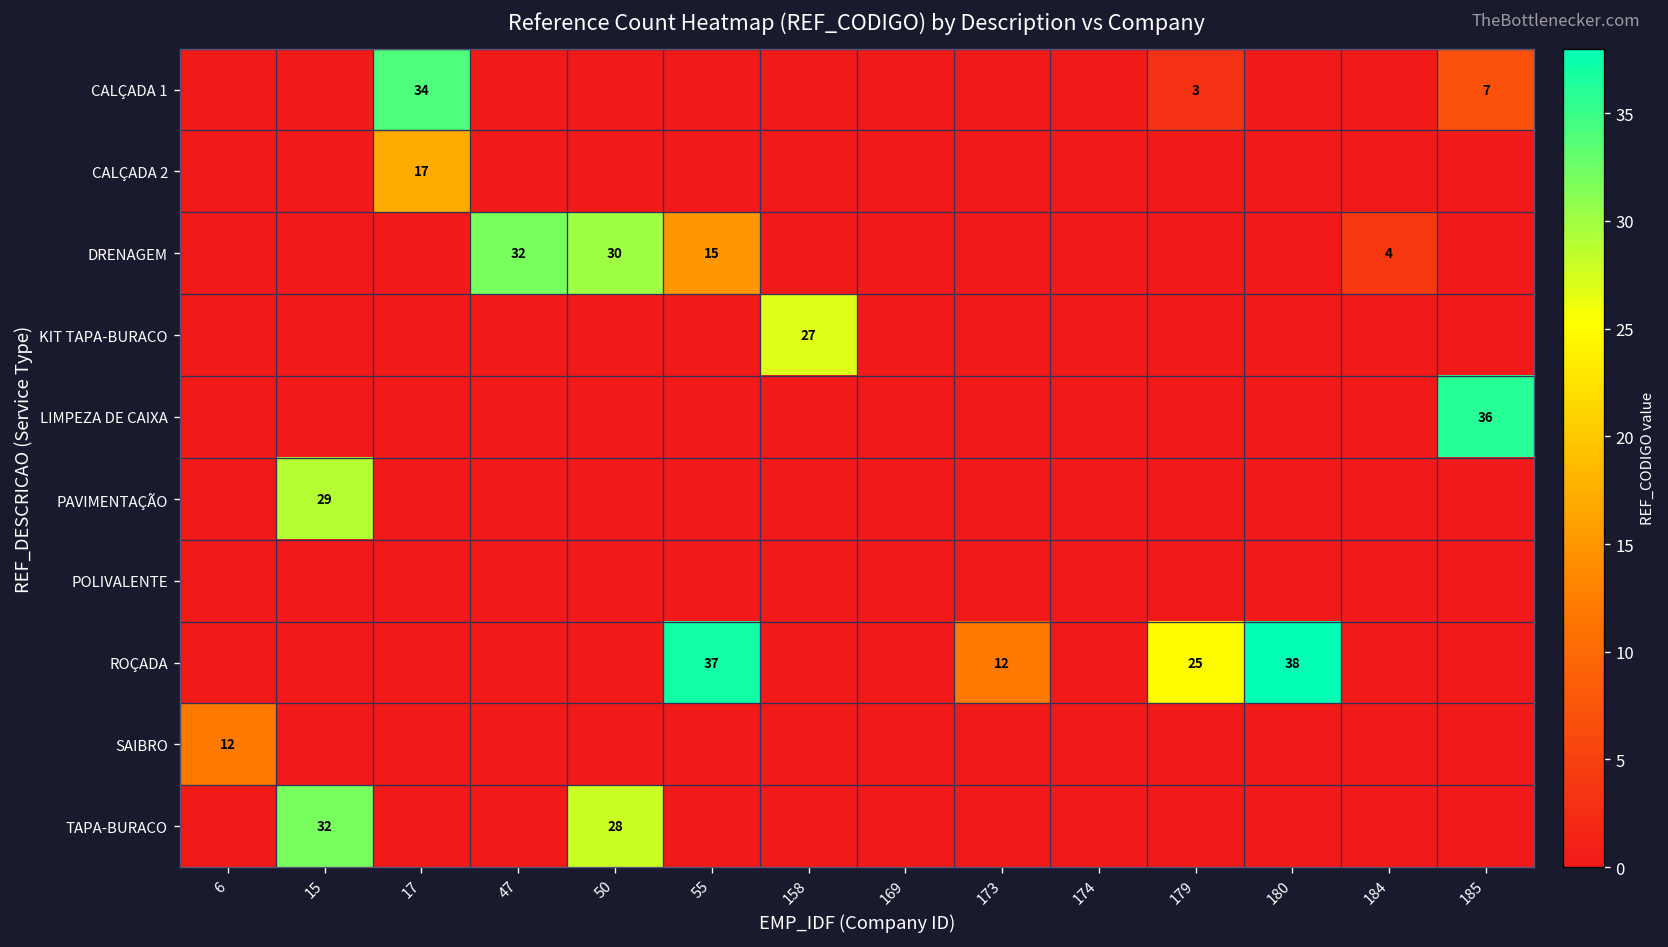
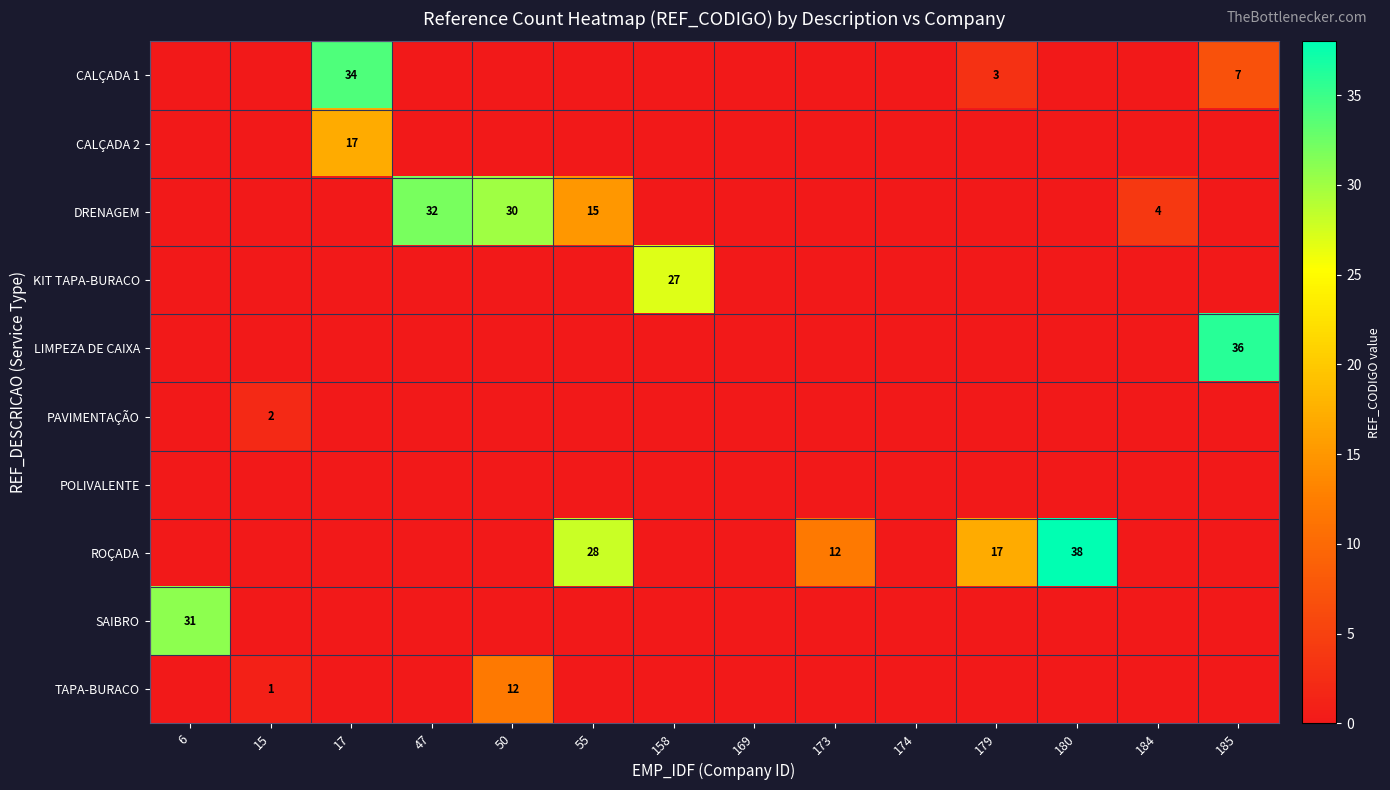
PAVIMENTAÇÃO, 15: 29 -> 2
ROÇADA, 55: 37 -> 28
ROÇADA, 179: 25 -> 17
SAIBRO, 6: 12 -> 31
TAPA-BURACO, 15: 32 -> 1
TAPA-BURACO, 50: 28 -> 12
